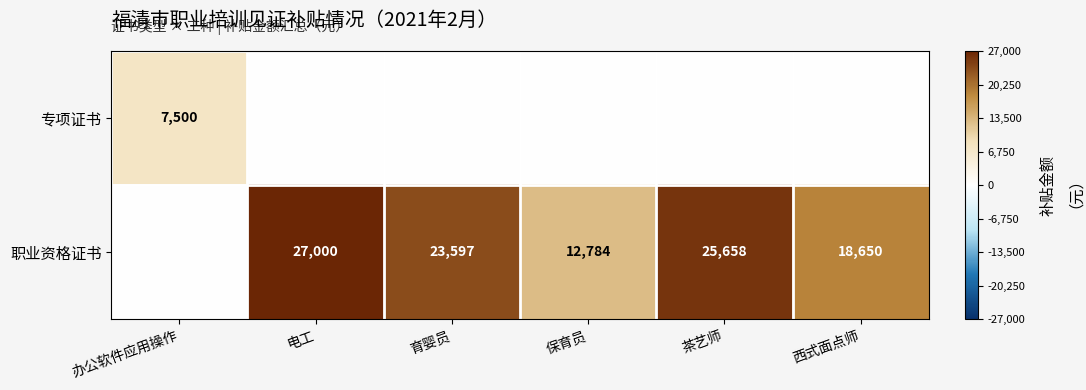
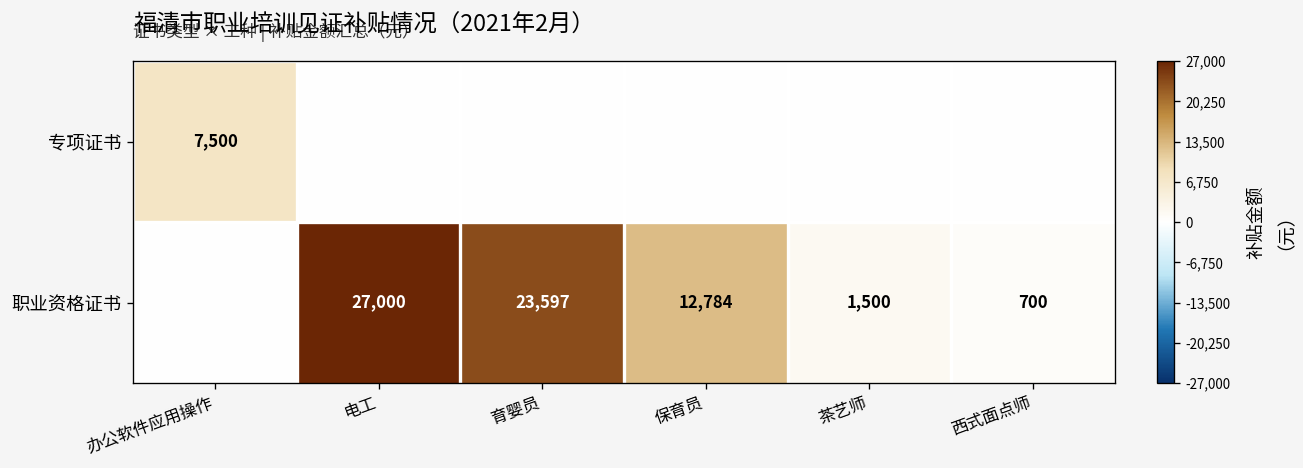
职业资格证书, 茶艺师: 25,658 -> 1,500
职业资格证书, 西式面点师: 18,650 -> 700
